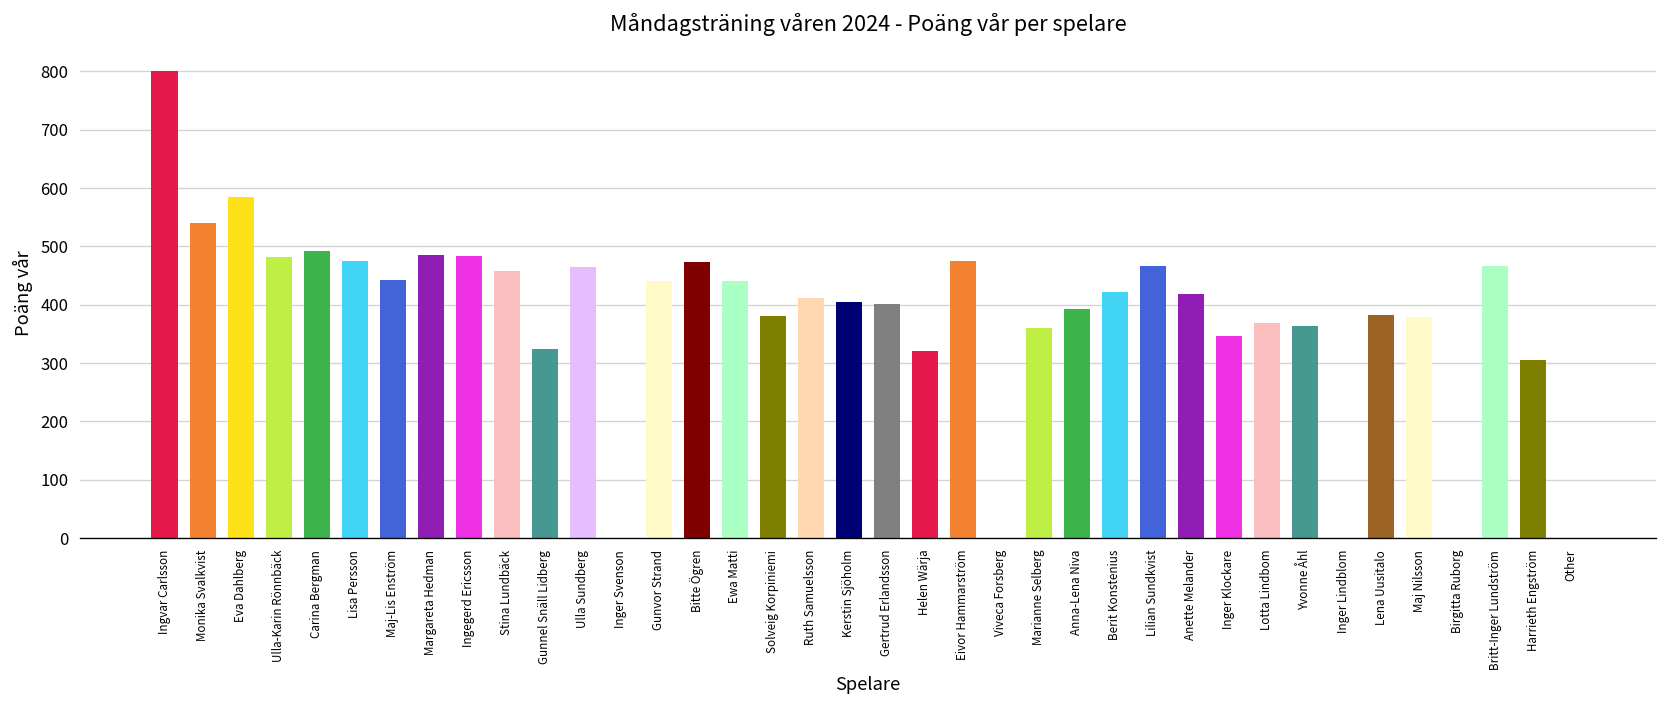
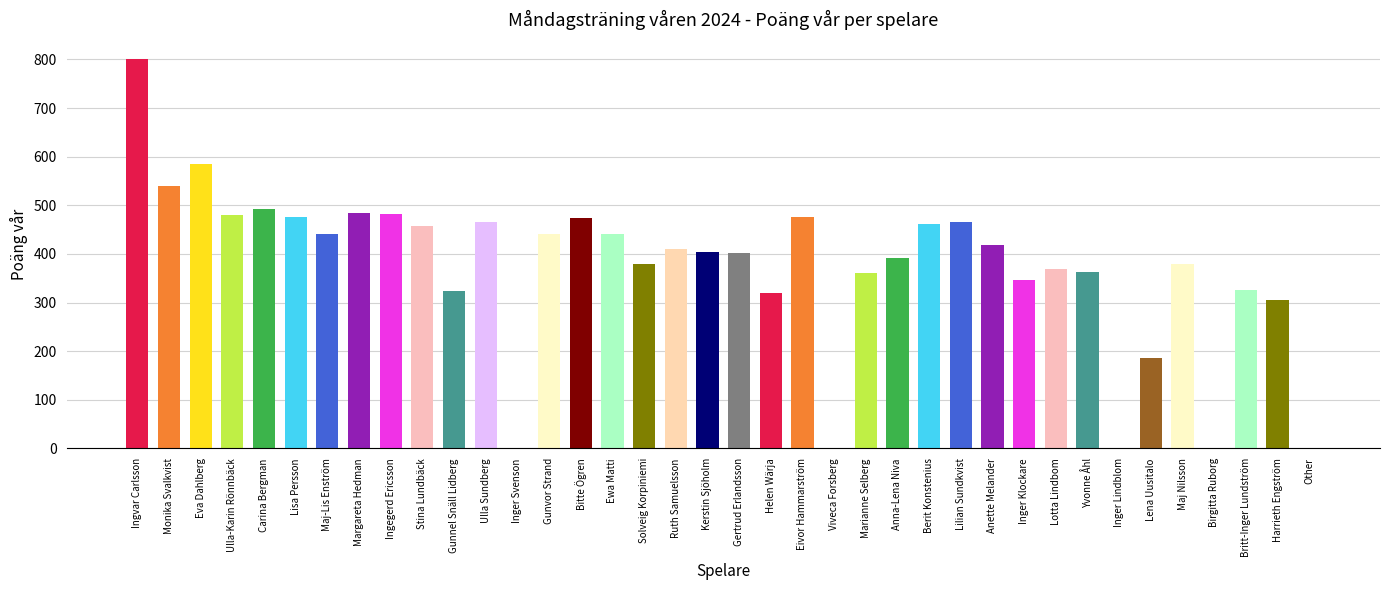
Berit Konstenius: 420 -> 460
Lena Uusitalo: 380 -> 190
Britt-Inger Lundström: 470 -> 330
